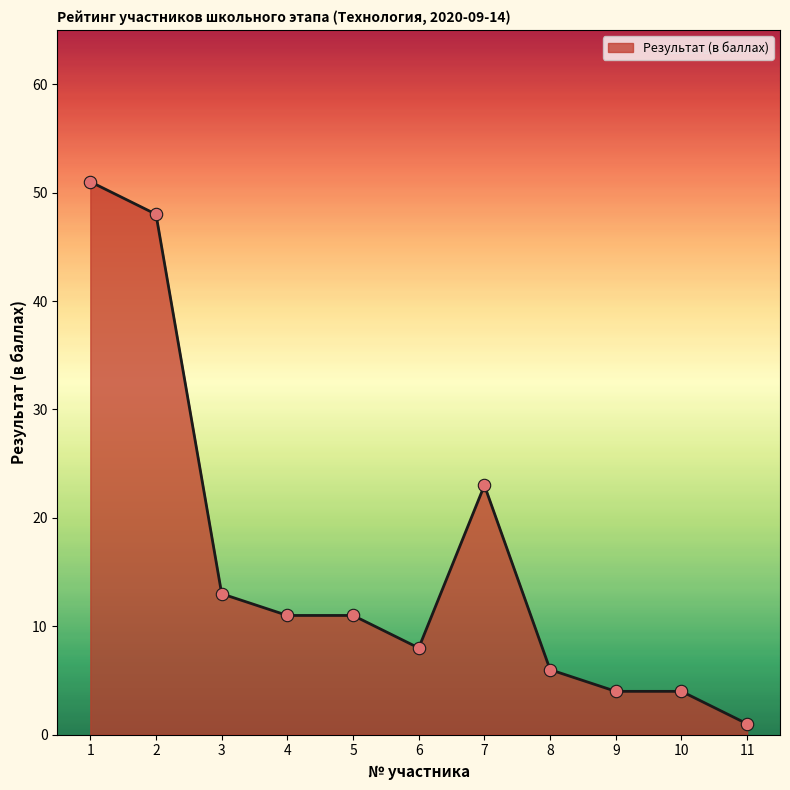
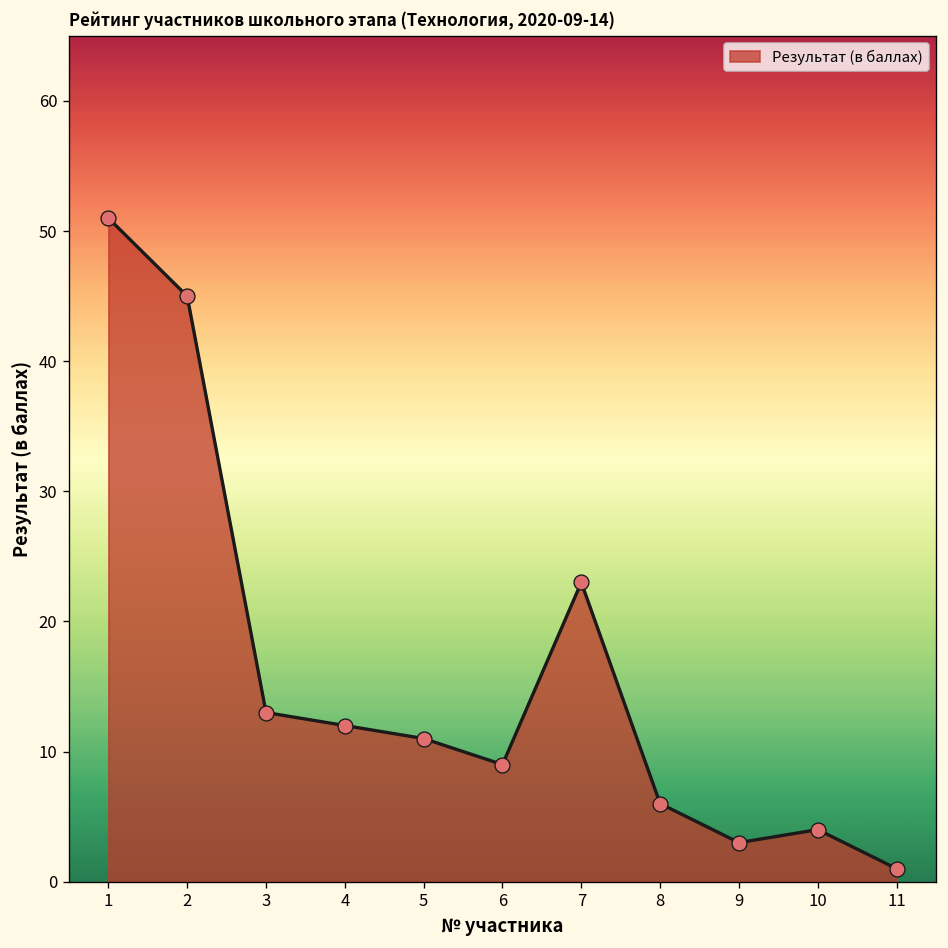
2: 48 -> 45
4: 11 -> 12
6: 8 -> 9
9: 4 -> 3
